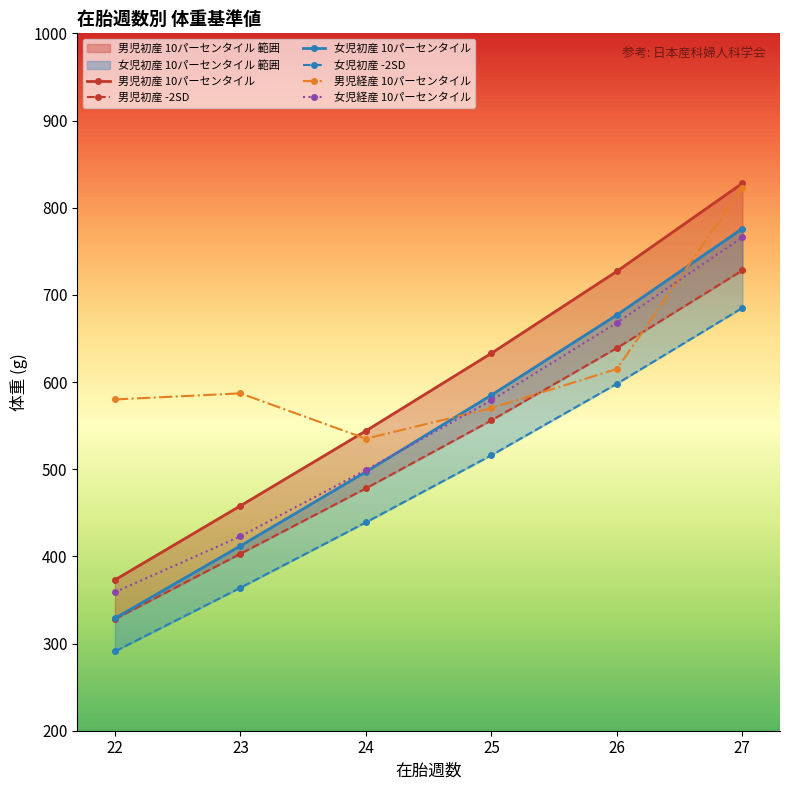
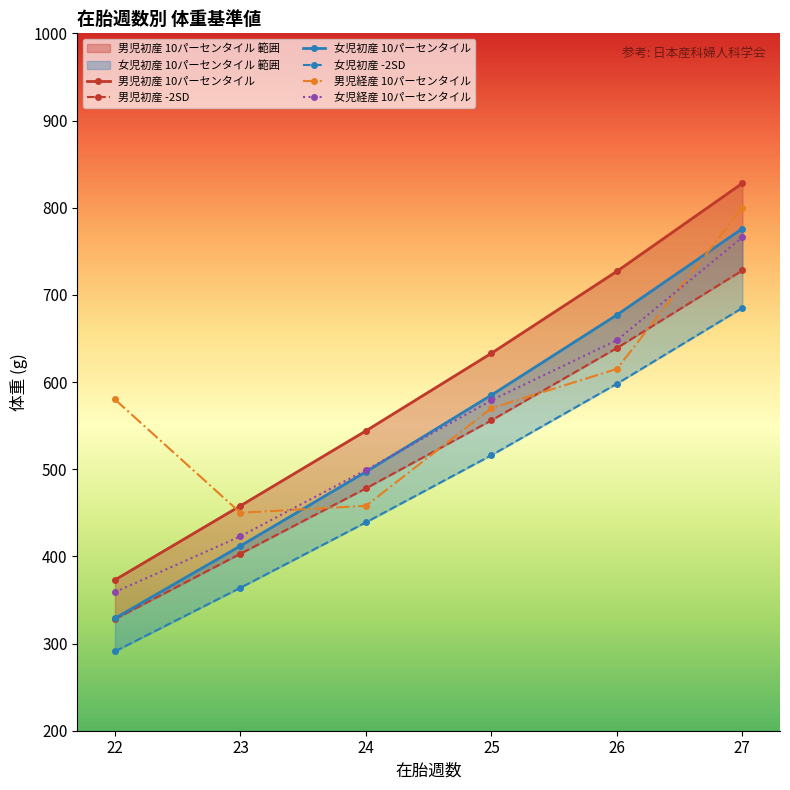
男児経産 10パーセンタイル, 23: 590 -> 450
男児経産 10パーセンタイル, 24: 540 -> 460
女児経産 10パーセンタイル, 26: 670 -> 650
男児経産 10パーセンタイル, 27: 820 -> 800
